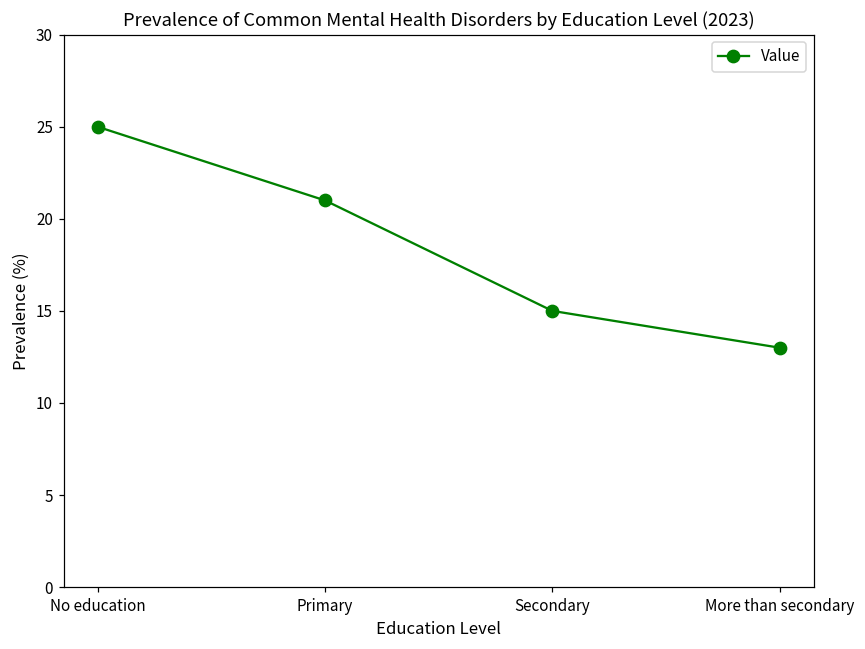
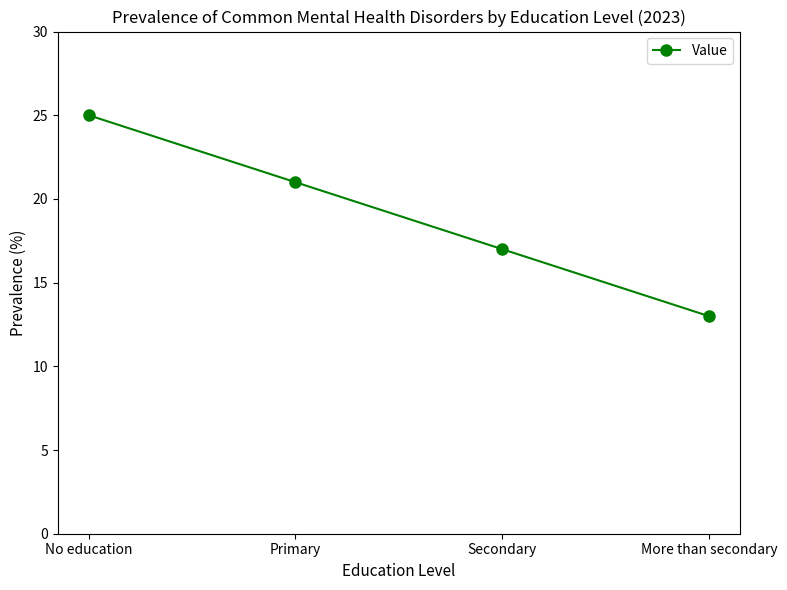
Secondary: 15 -> 17
